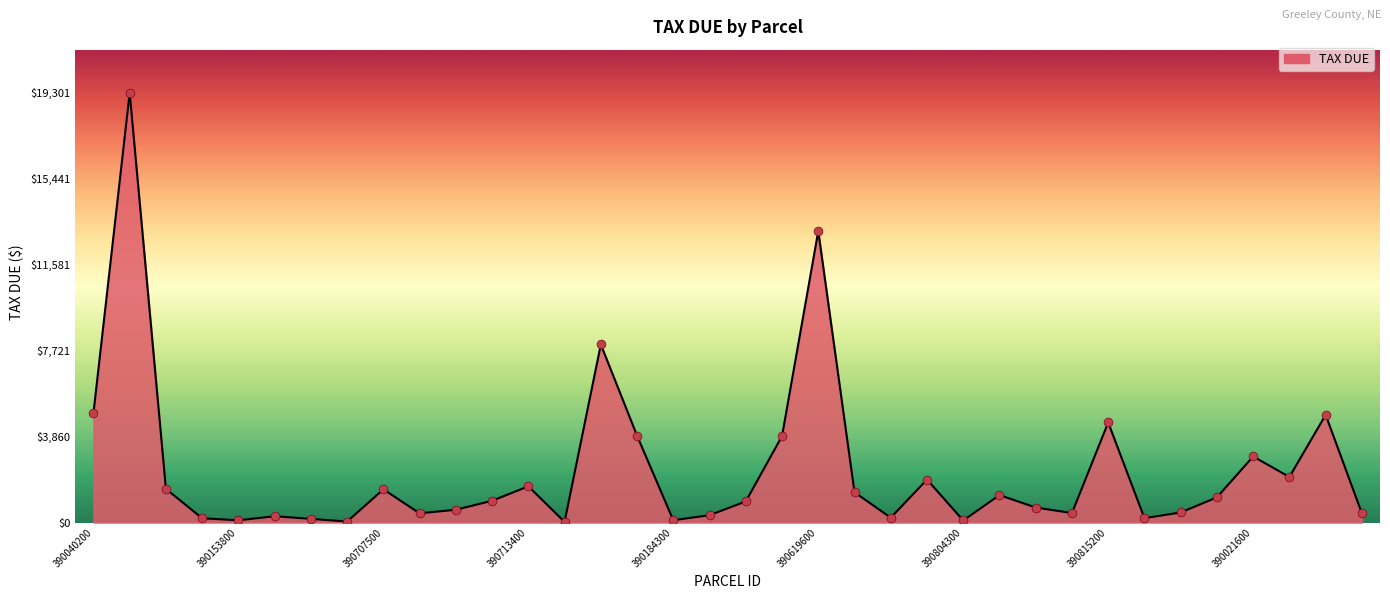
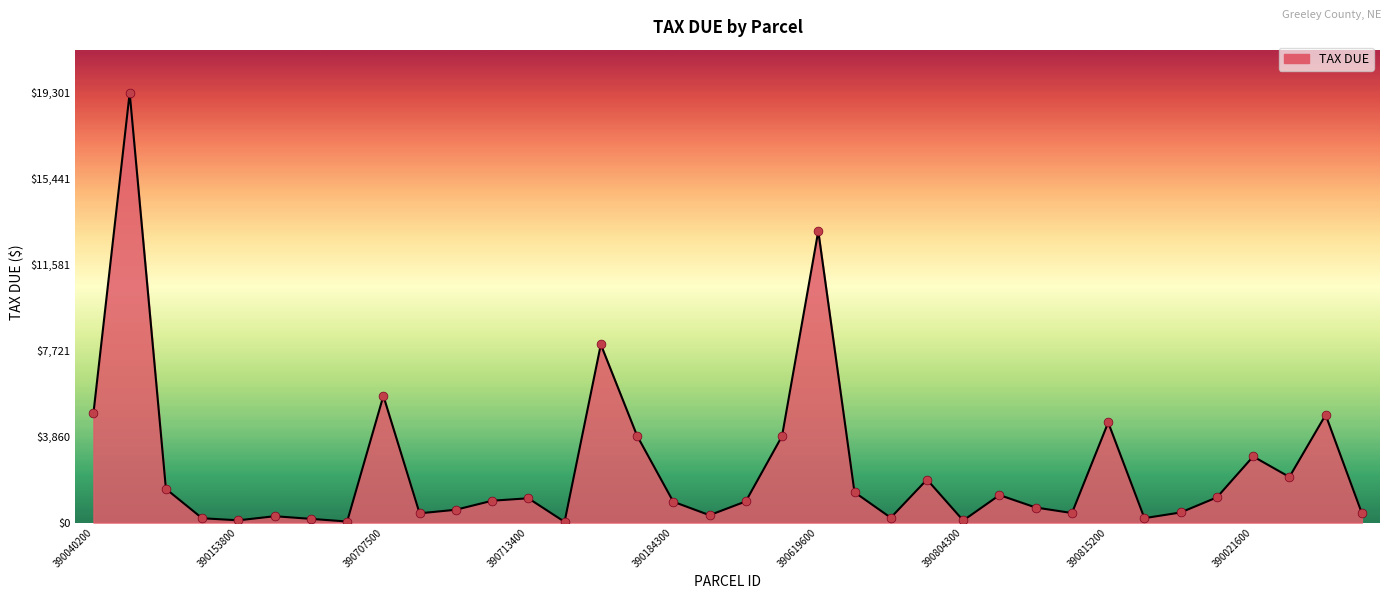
390707500: $1,500 -> $5,700
390713400: $1,600 -> $1,100
390184300: $100 -> $900
